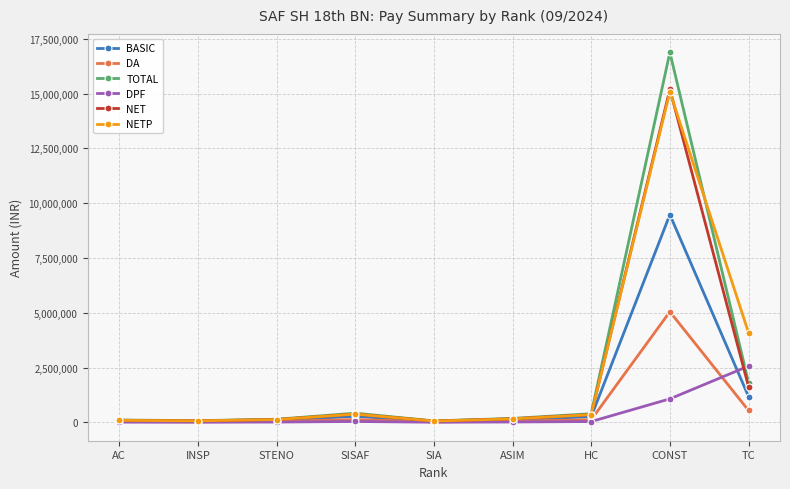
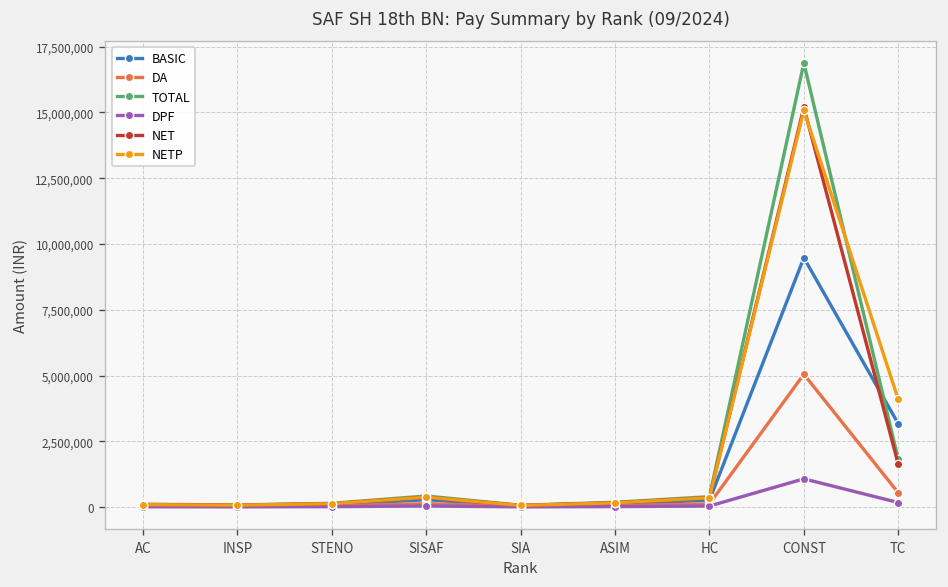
BASIC, TC: 1,200,000 -> 3,200,000
DPF, TC: 2,600,000 -> 200,000
